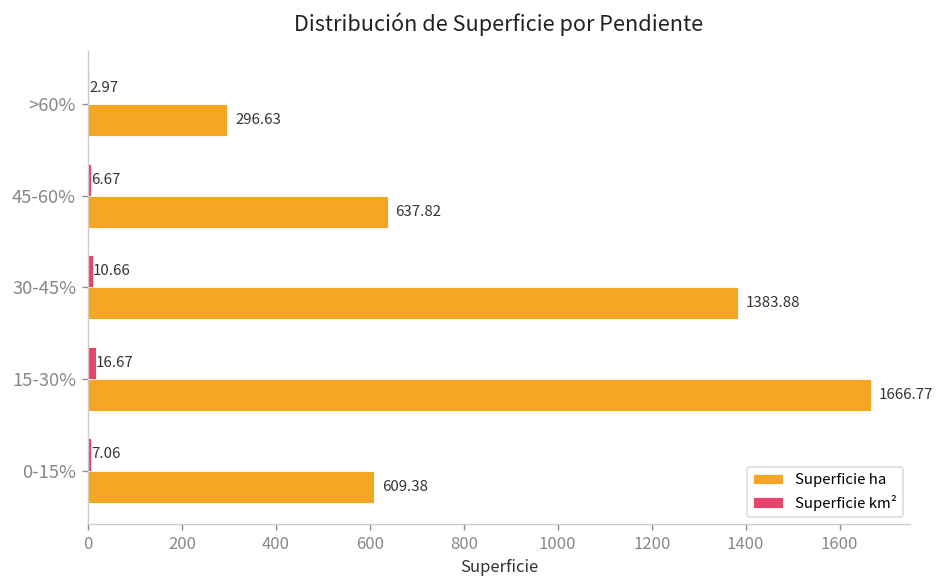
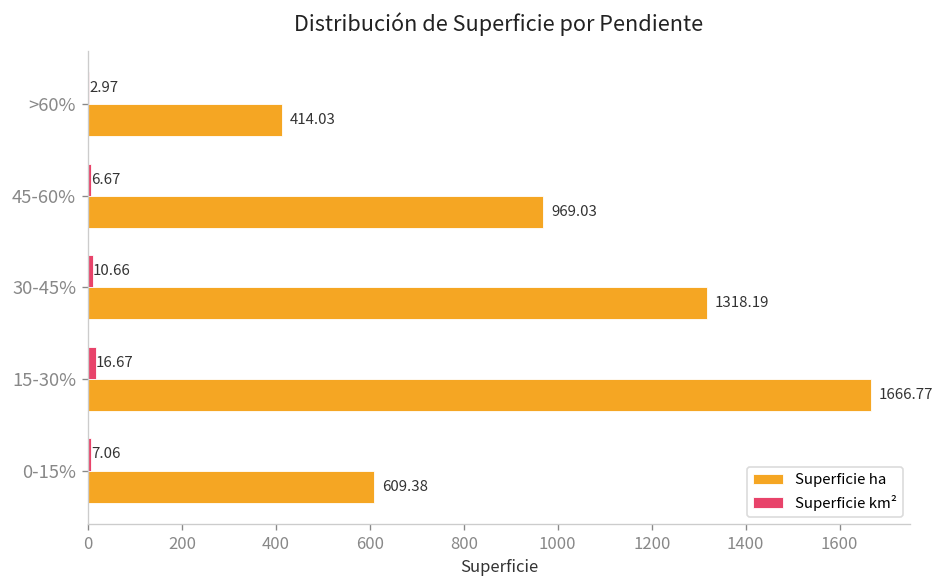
Superficie ha, >60%: 296.63 -> 414.03
Superficie ha, 45-60%: 637.82 -> 969.03
Superficie ha, 30-45%: 1383.88 -> 1318.19
